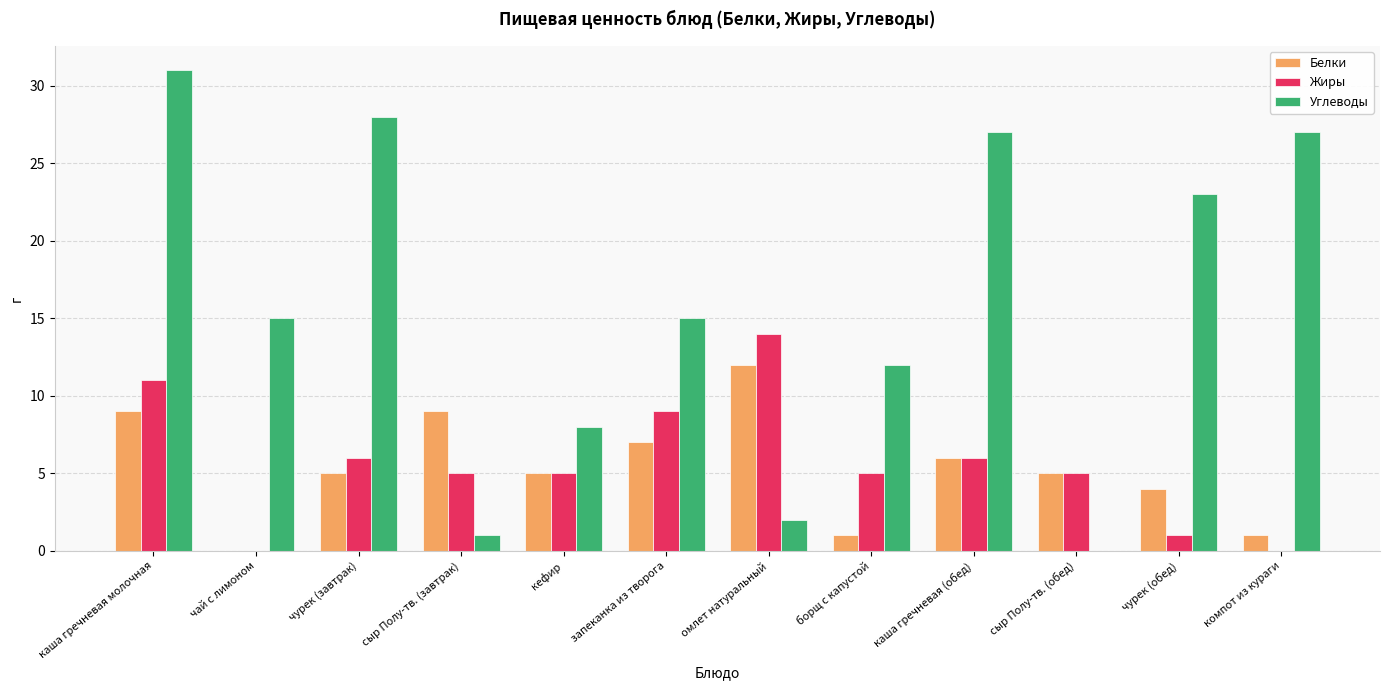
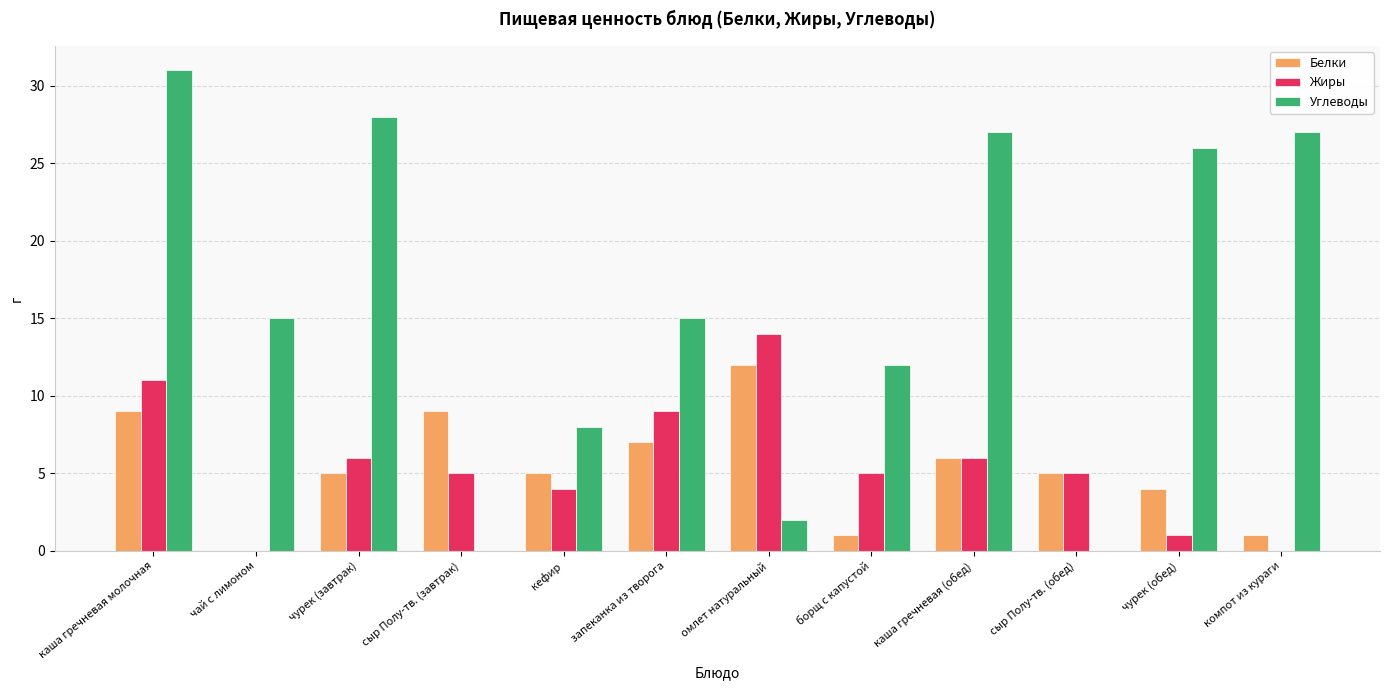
Углеводы, сыр Полу-тв. (завтрак): 1 -> 0
Жиры, кефир: 5 -> 4
Углеводы, чурек (обед): 23 -> 26
